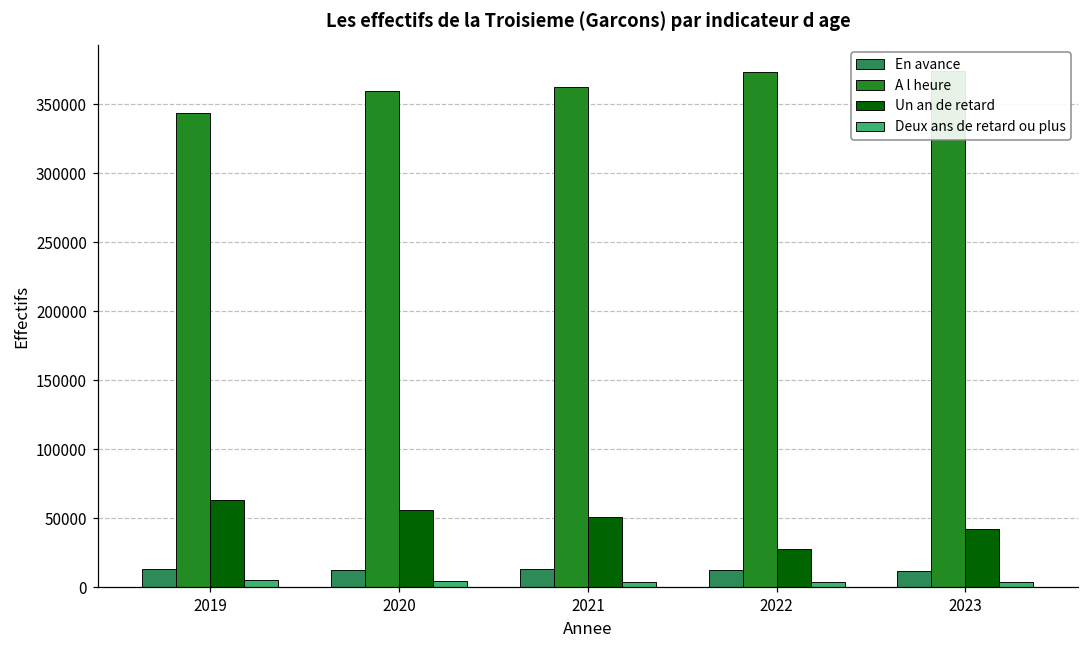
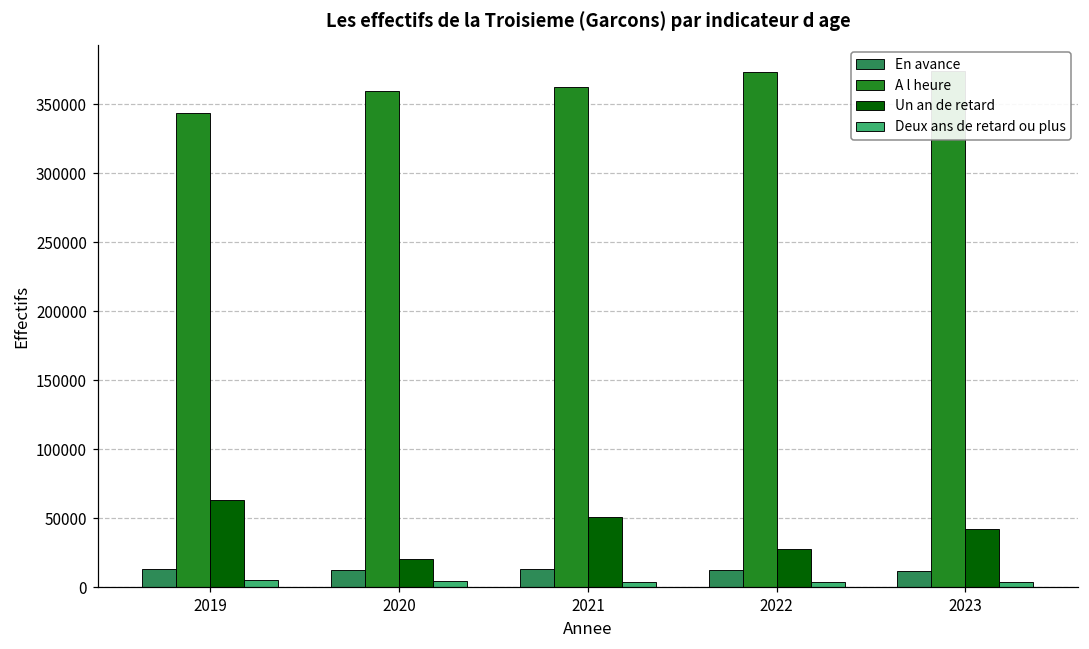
Un an de retard, 2020: 56000 -> 20000
